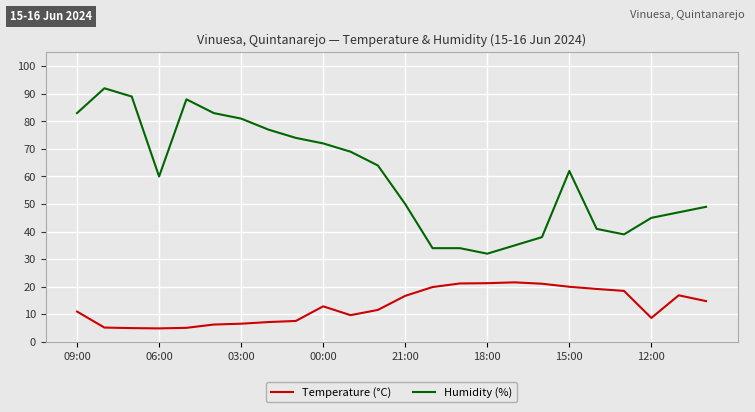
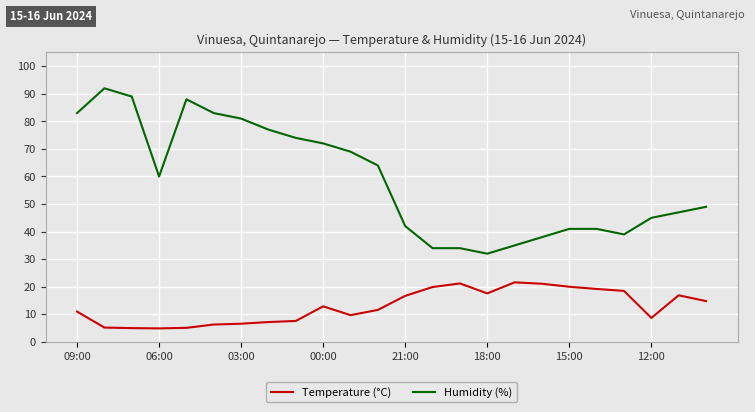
Humidity (%), 21:00: 50 -> 42
Temperature (°C), 18:00: 21 -> 18
Humidity (%), 15:00: 62 -> 41
